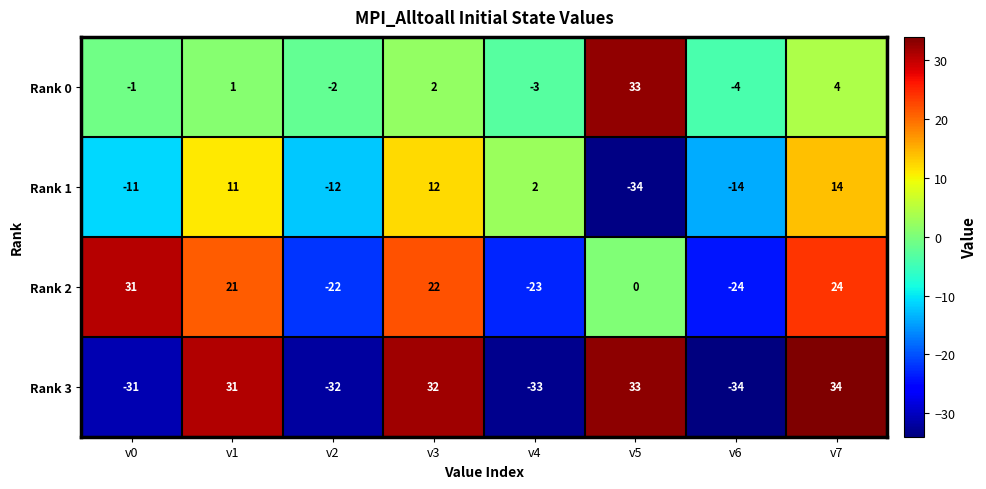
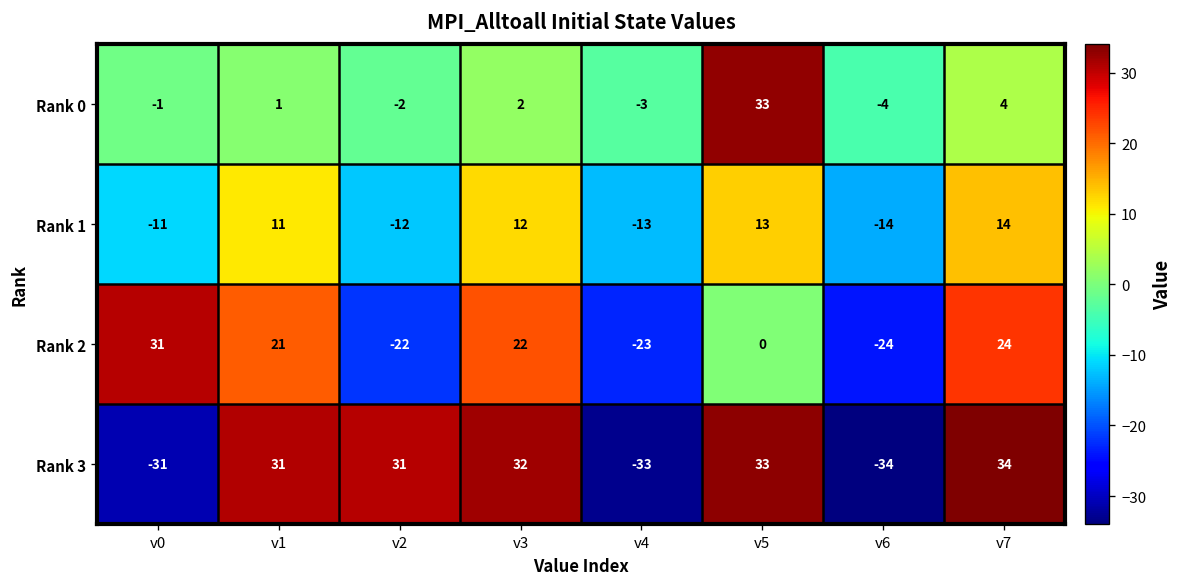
Rank 1, v4: 2 -> -13
Rank 1, v5: -34 -> 13
Rank 3, v2: -32 -> 31
